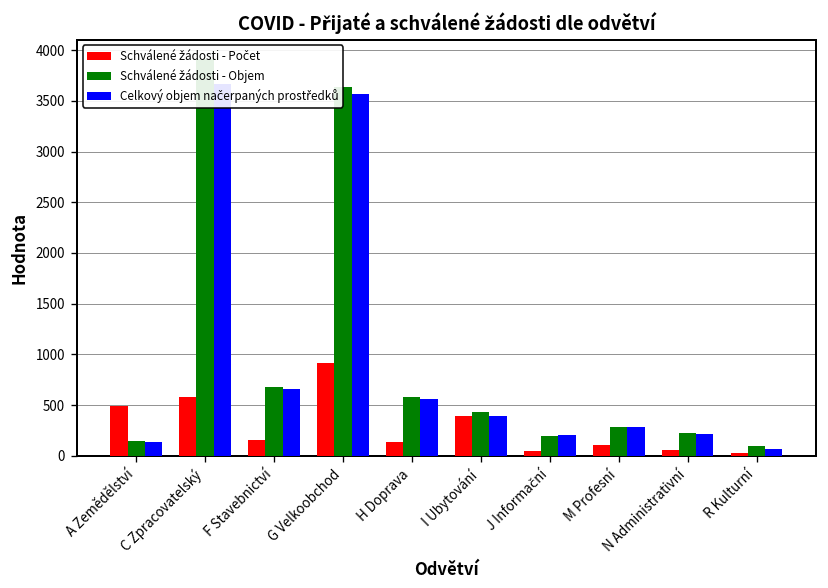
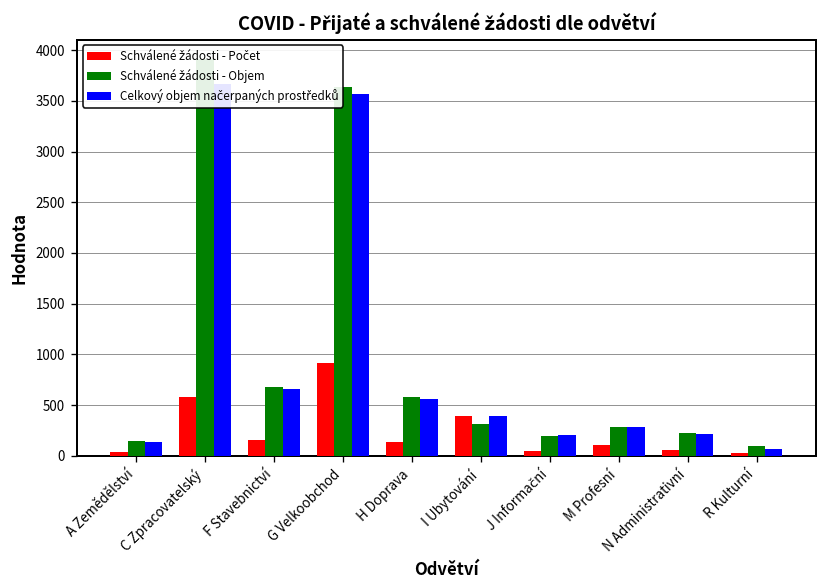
Schválené žádosti - Počet, A Zemědělství: 500 -> 0
Schválené žádosti - Objem, I Ubytování: 400 -> 300
